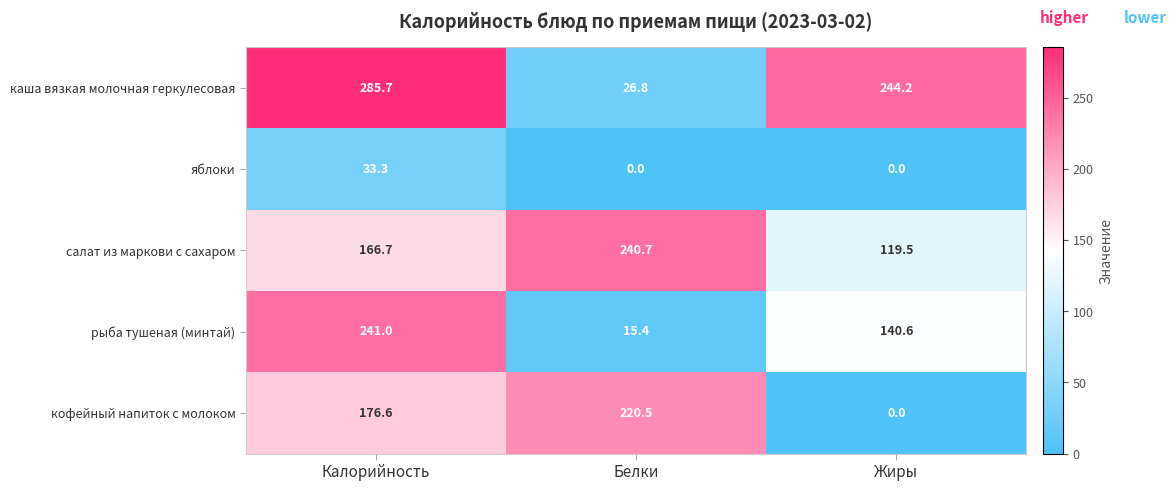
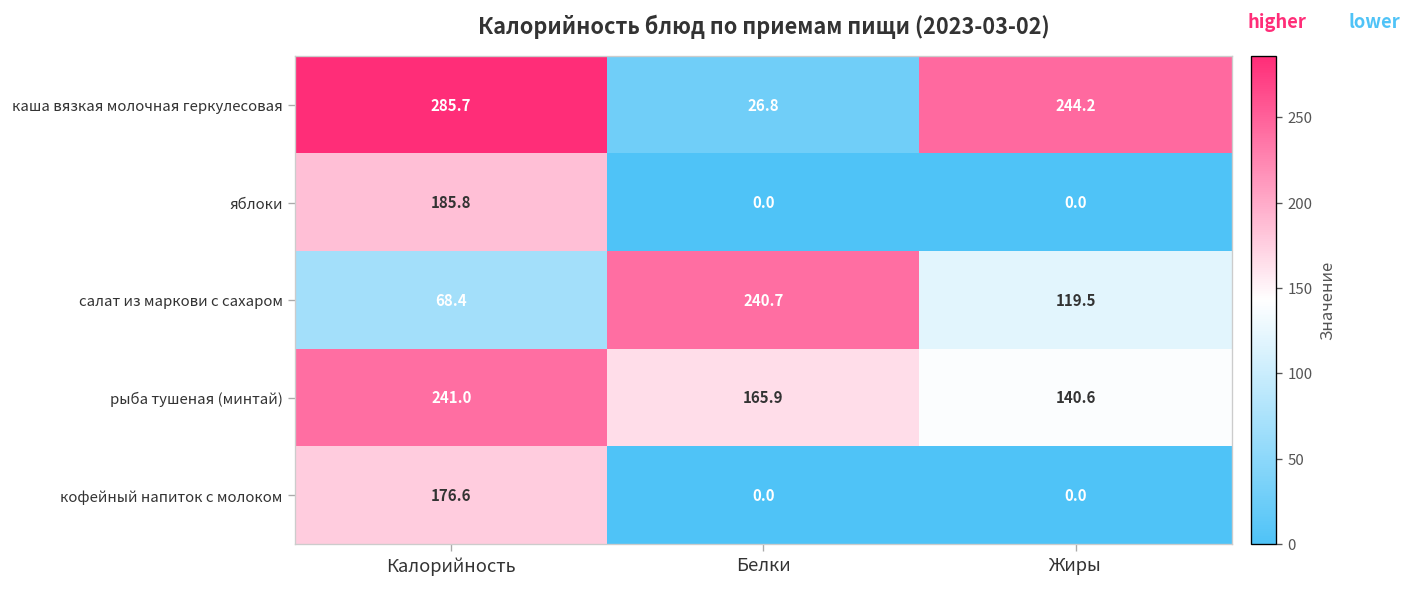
яблоки, Калорийность: 33.3 -> 185.8
салат из маркови с сахаром, Калорийность: 166.7 -> 68.4
рыба тушеная (минтай), Белки: 15.4 -> 165.9
кофейный напиток с молоком, Белки: 220.5 -> 0.0
